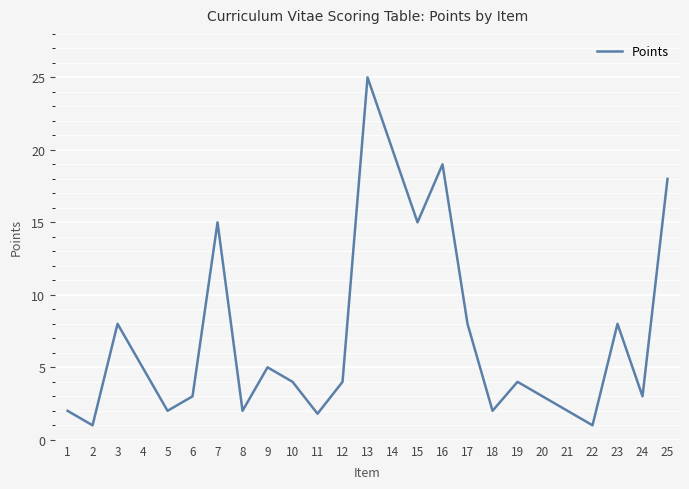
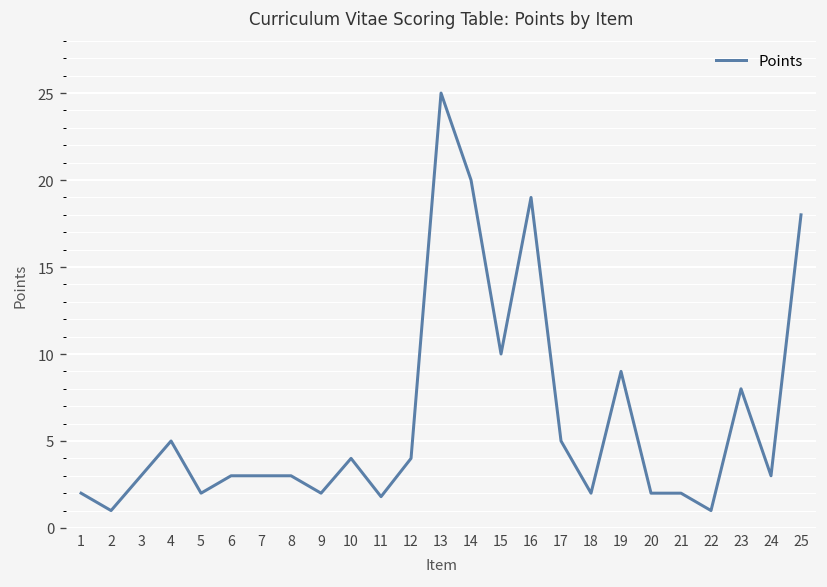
3: 8 -> 3
7: 15 -> 3
8: 2 -> 3
9: 5 -> 2
15: 15 -> 10
17: 8 -> 5
19: 4 -> 9
20: 3 -> 2
